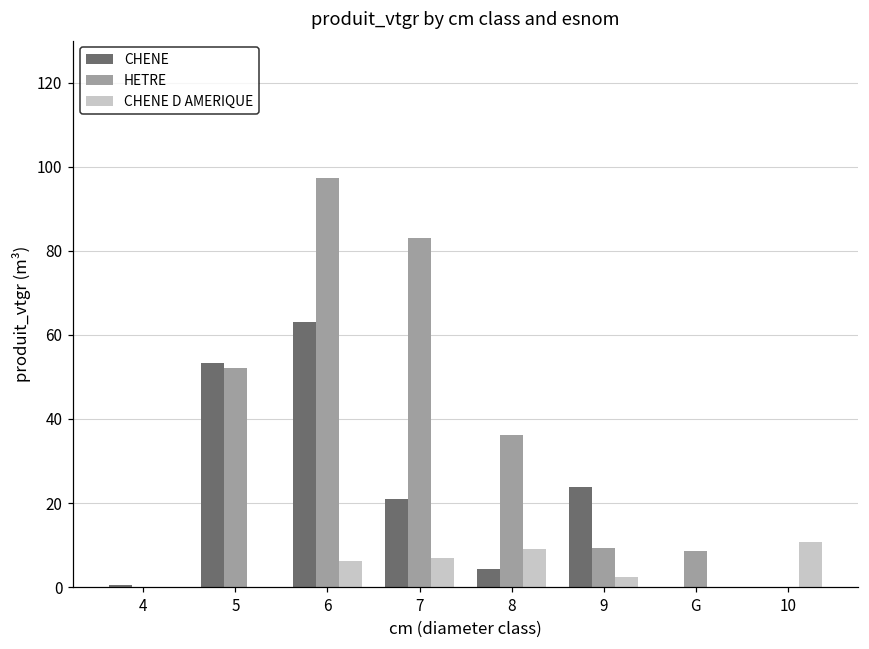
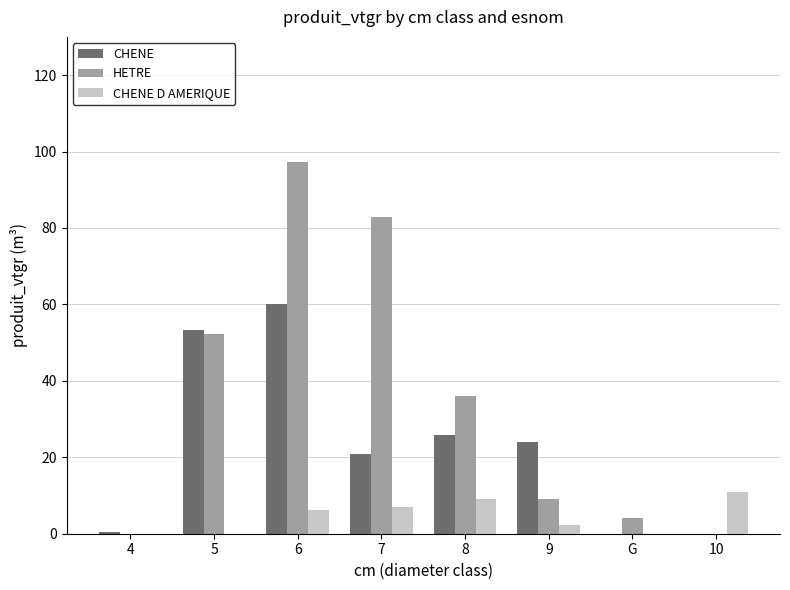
CHENE, 6: 63 -> 60
CHENE, 8: 4 -> 26
HETRE, G: 9 -> 4
